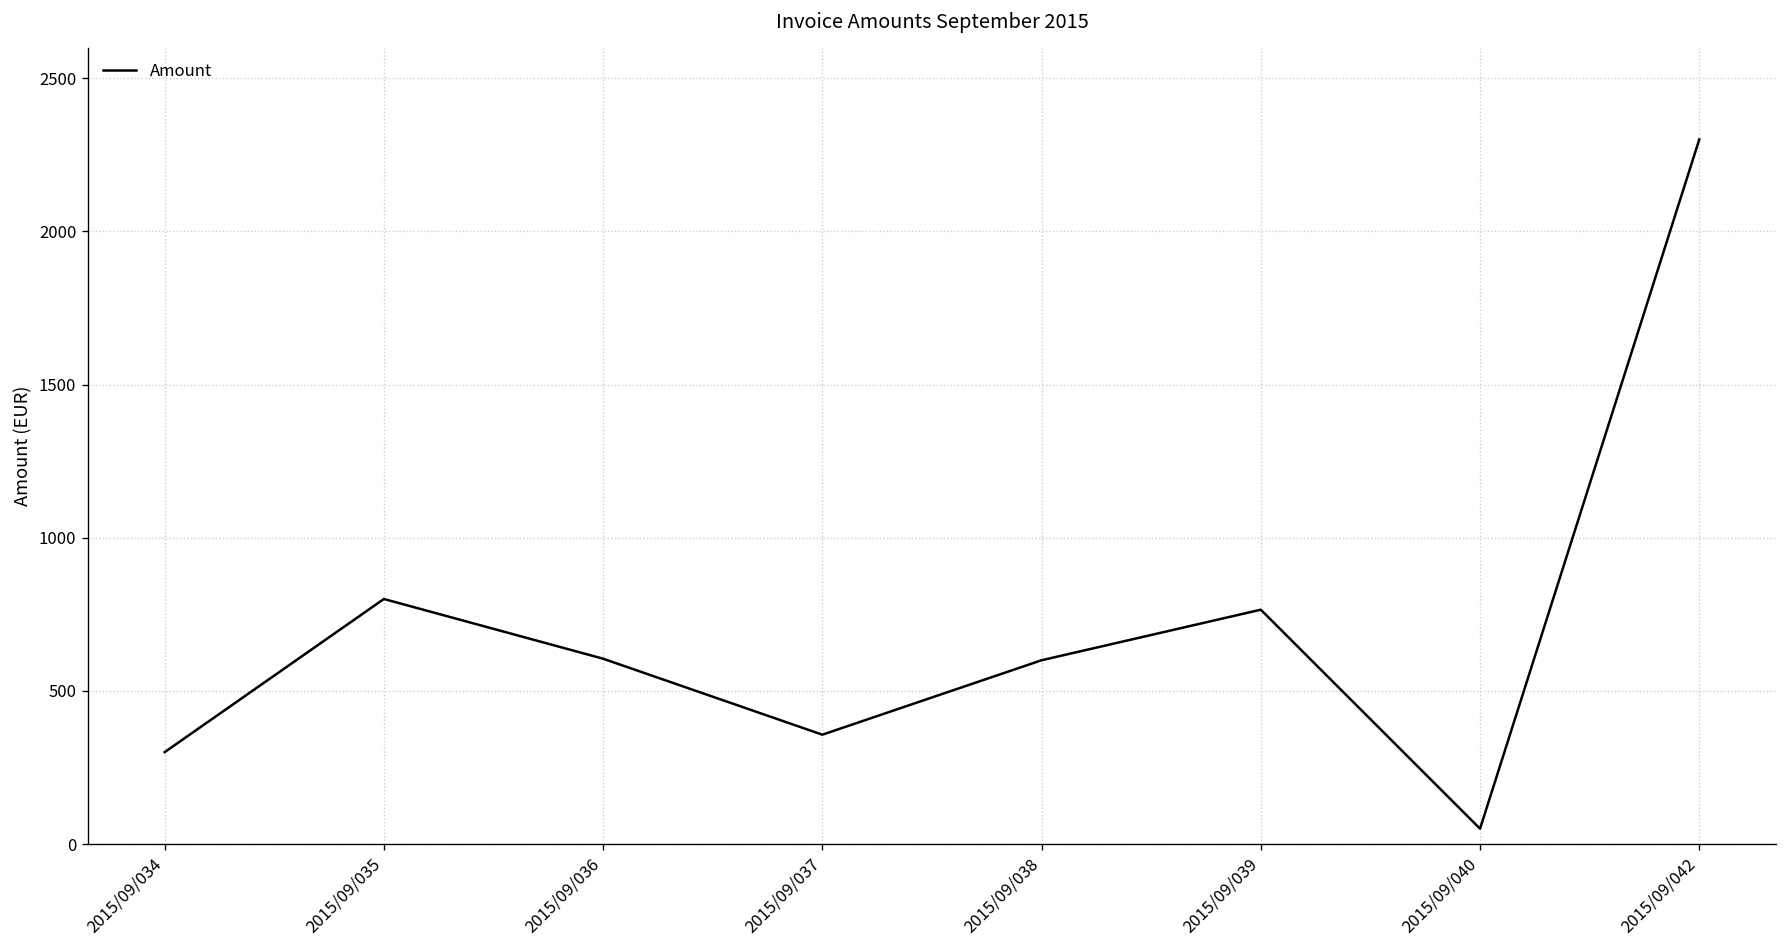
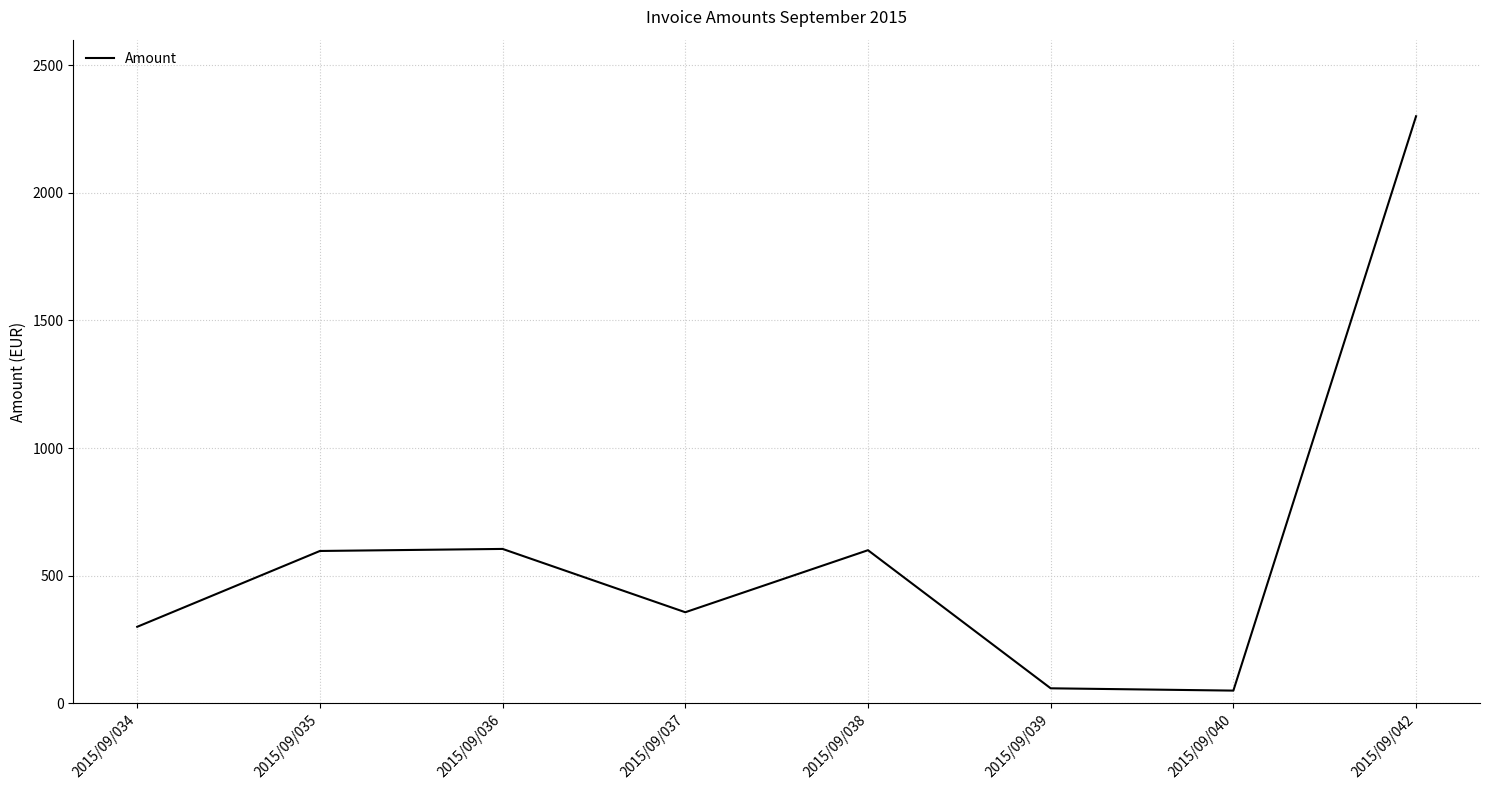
2015/09/035: 800 -> 600
2015/09/039: 770 -> 60
